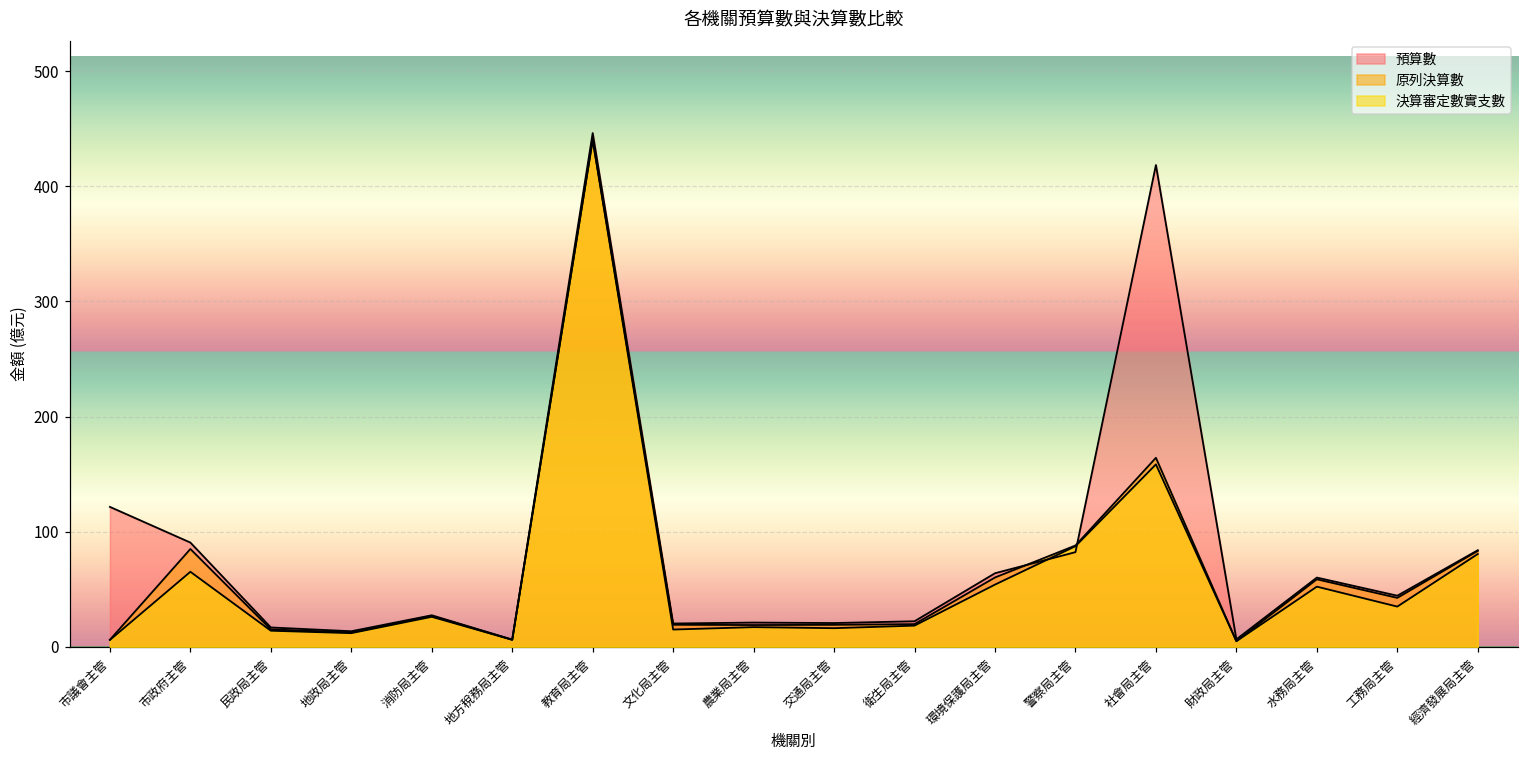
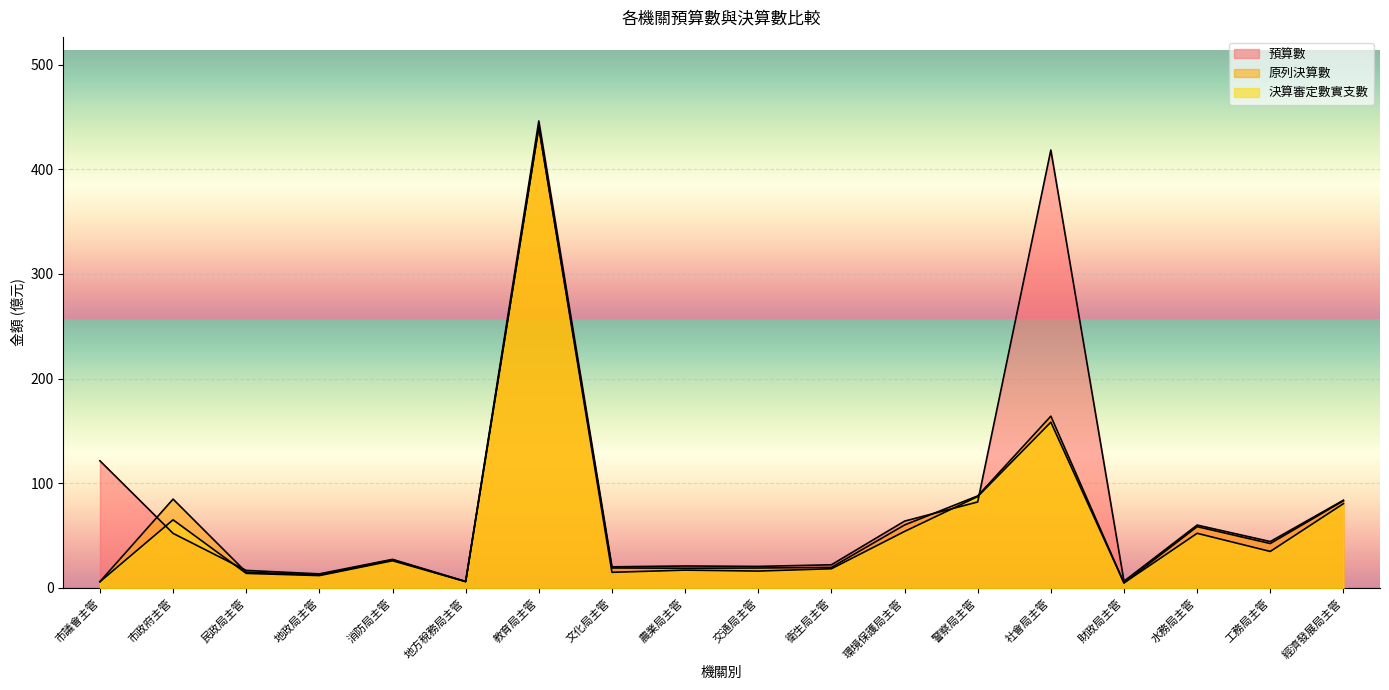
預算數, 市政府主管: 91 -> 52
